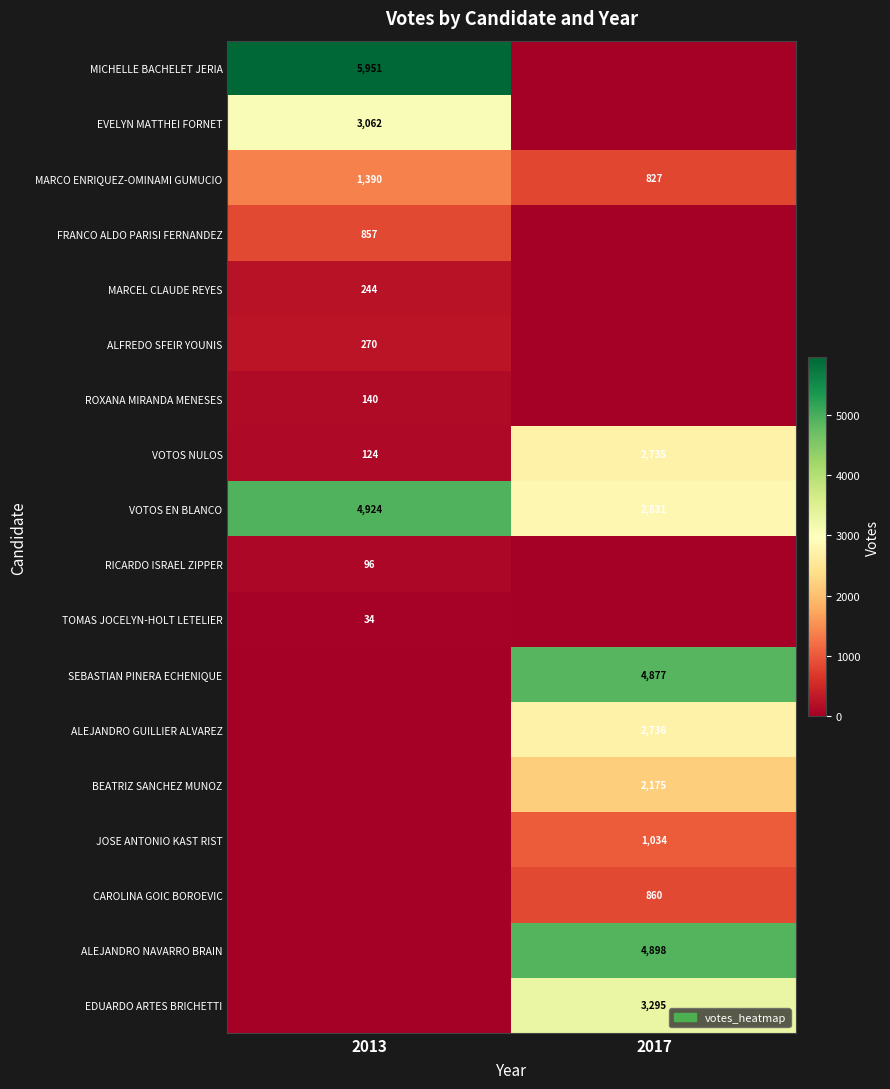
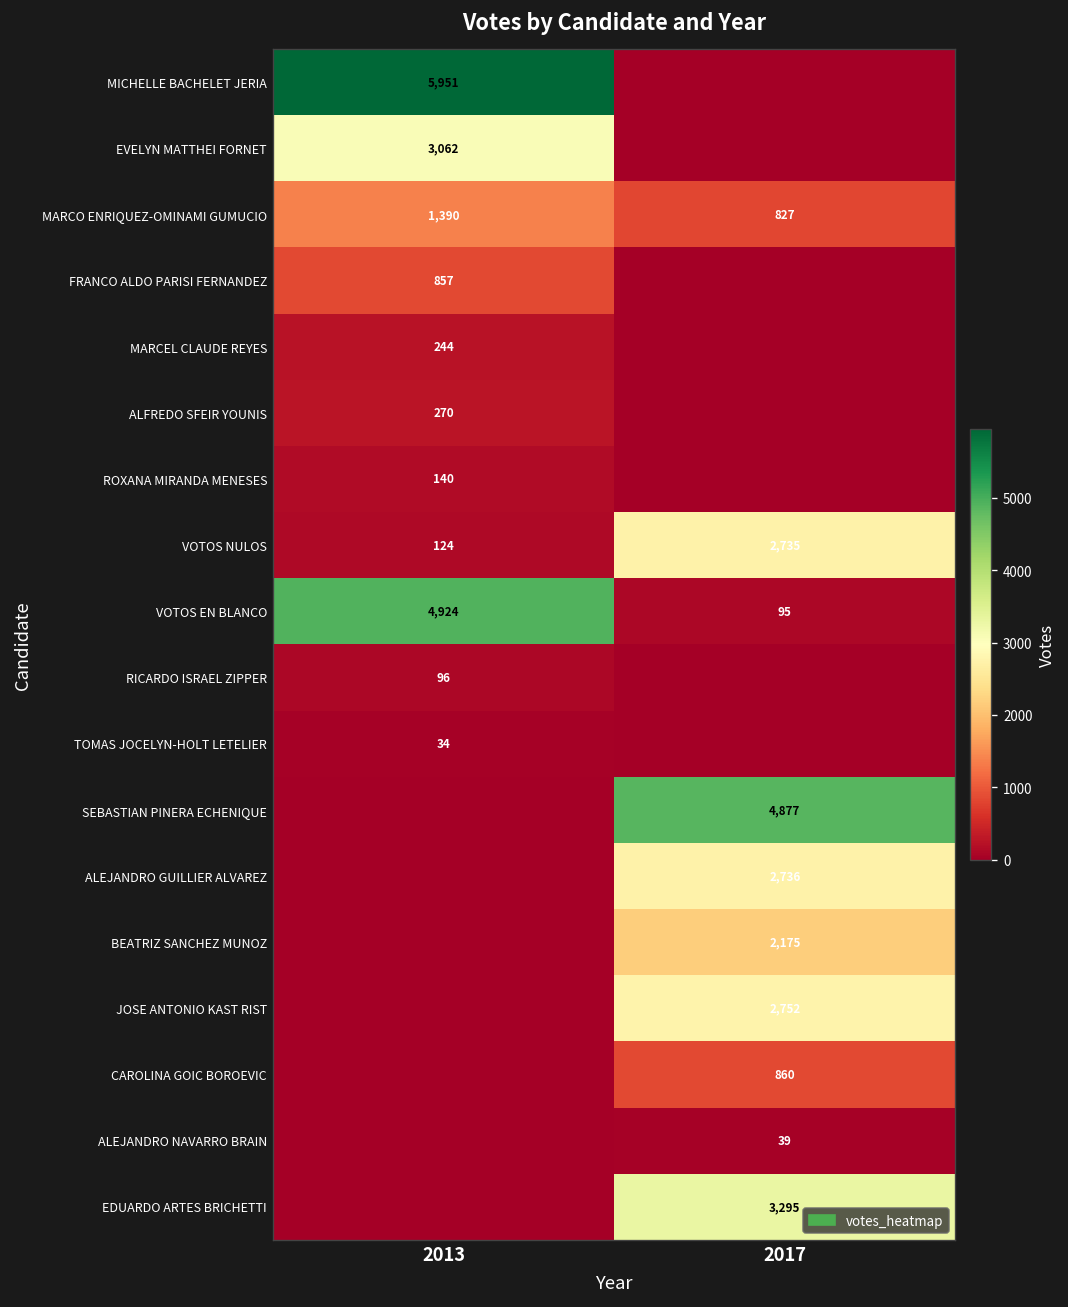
VOTOS EN BLANCO, 2017: 2,831 -> 95
JOSE ANTONIO KAST RIST, 2017: 1,034 -> 2,752
ALEJANDRO NAVARRO BRAIN, 2017: 4,898 -> 39
